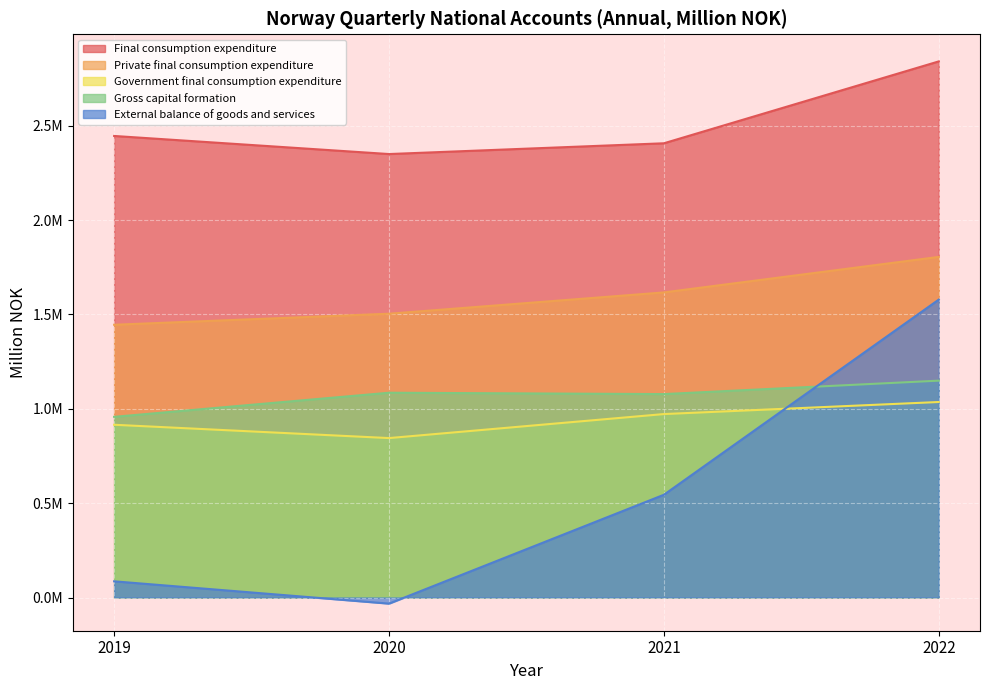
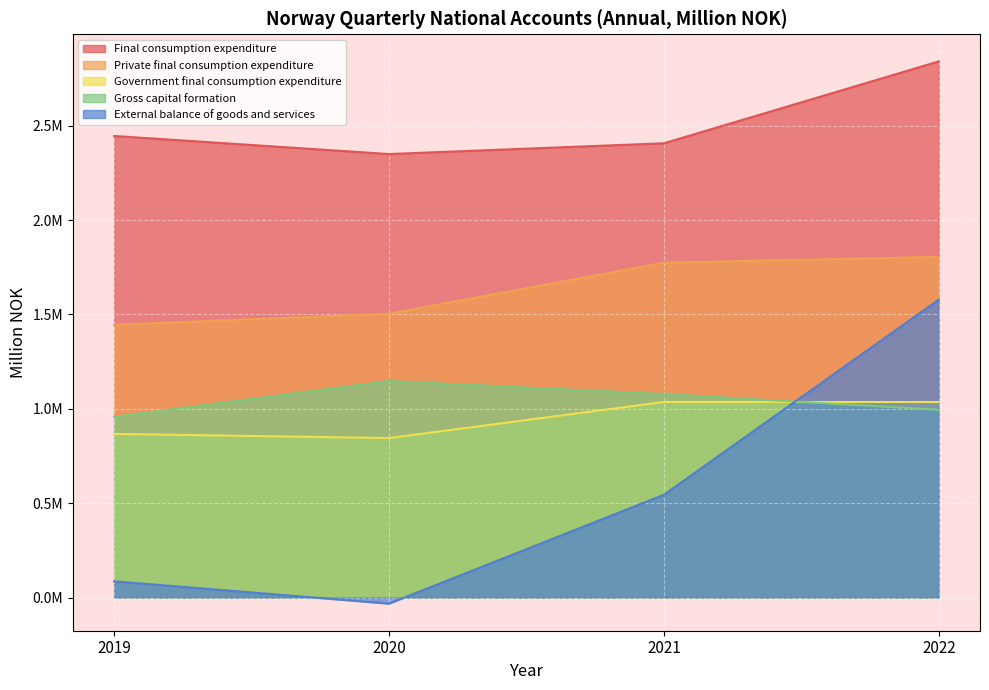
Government final consumption expenditure, 2019: 920000 -> 870000
Gross capital formation, 2020: 1090000 -> 1150000
Private final consumption expenditure, 2021: 1620000 -> 1770000
Government final consumption expenditure, 2021: 970000 -> 1040000
Gross capital formation, 2022: 1150000 -> 1000000
